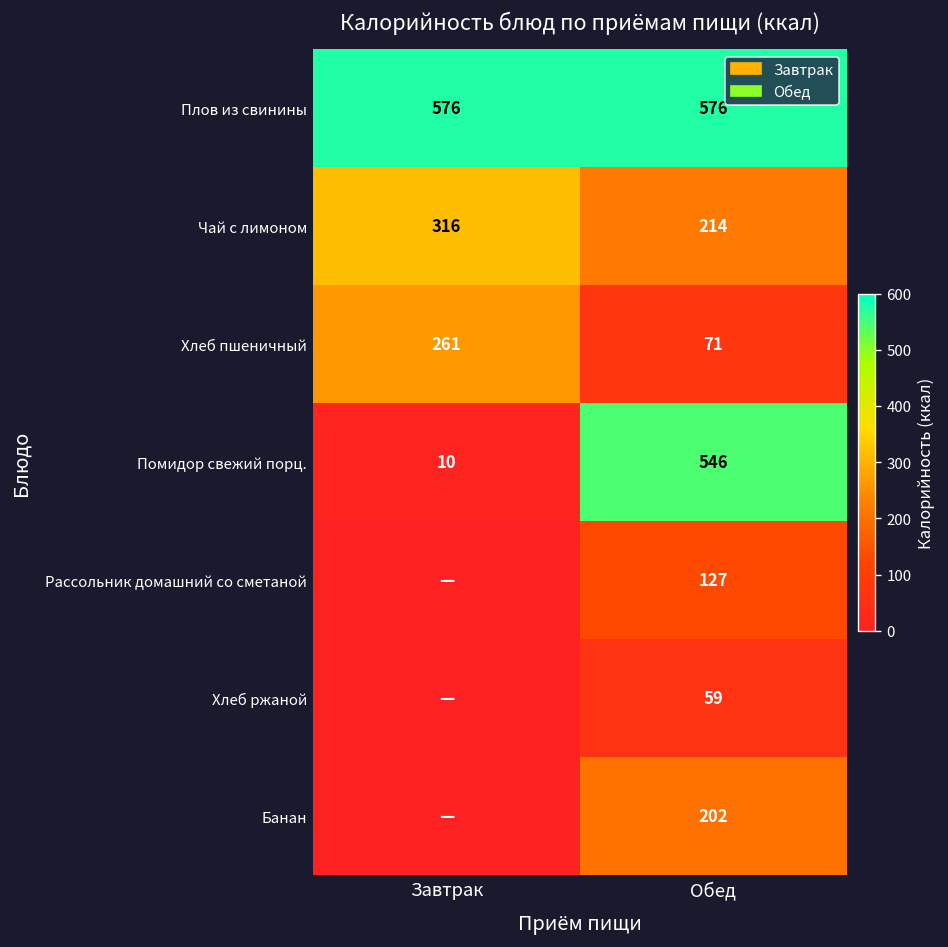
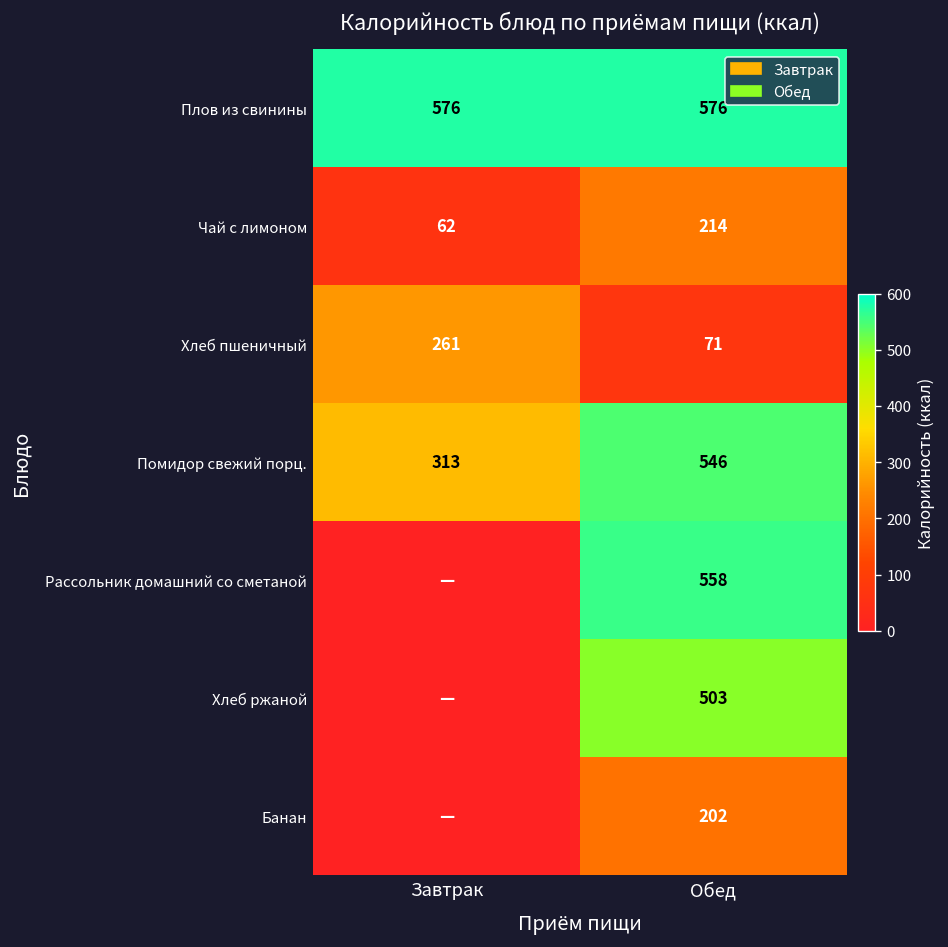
Чай с лимоном, Завтрак: 316 -> 62
Помидор свежий порц., Завтрак: 10 -> 313
Рассольник домашний со сметаной, Обед: 127 -> 558
Хлеб ржаной, Обед: 59 -> 503
